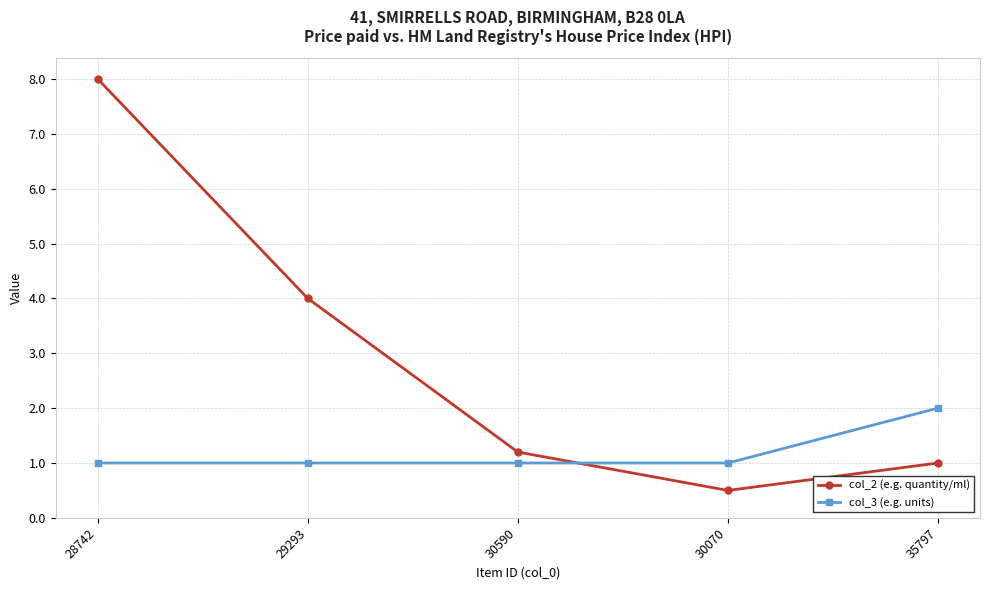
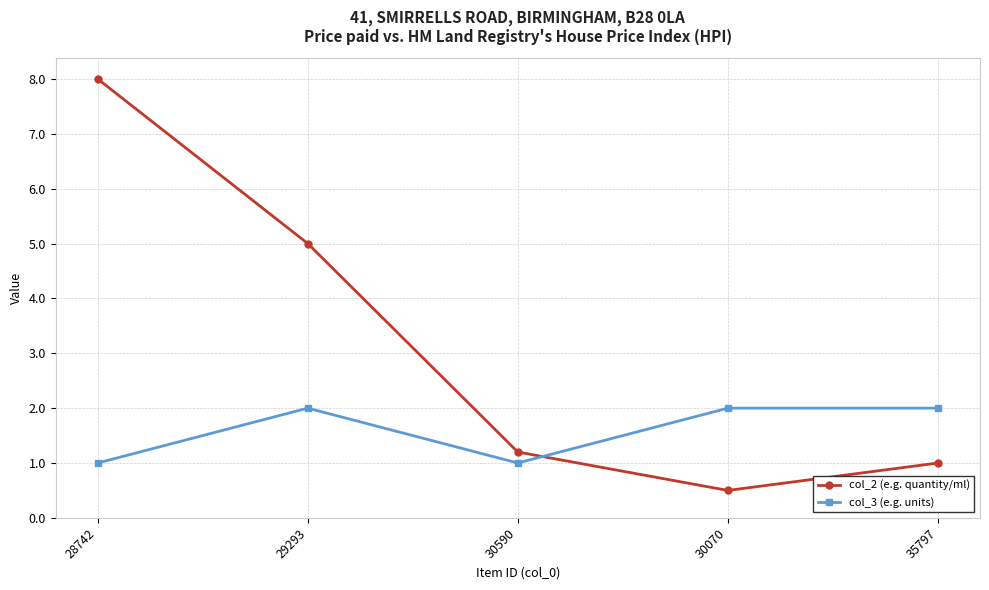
col_2 (e.g. quantity/ml), 29293: 4 -> 5
col_3 (e.g. units), 29293: 1 -> 2
col_3 (e.g. units), 30070: 1 -> 2
